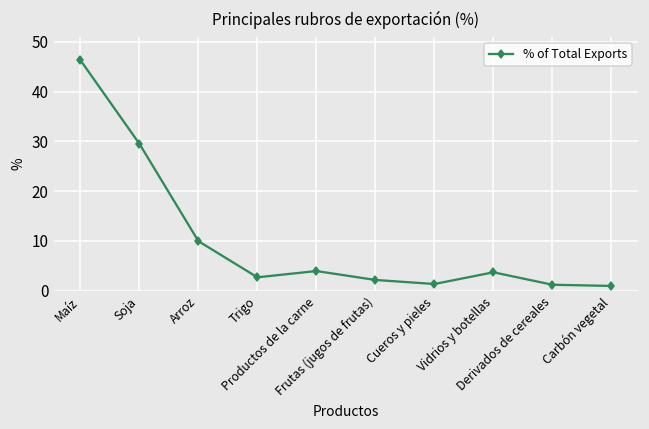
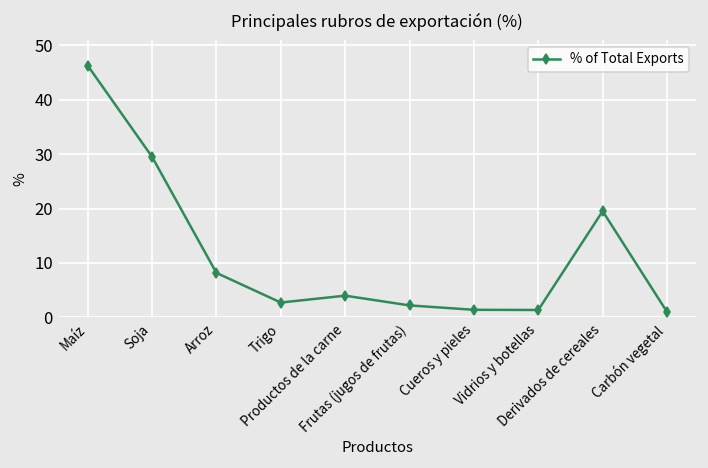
Arroz: 10 -> 8
Vidrios y botellas: 4 -> 1
Derivados de cereales: 1 -> 20
